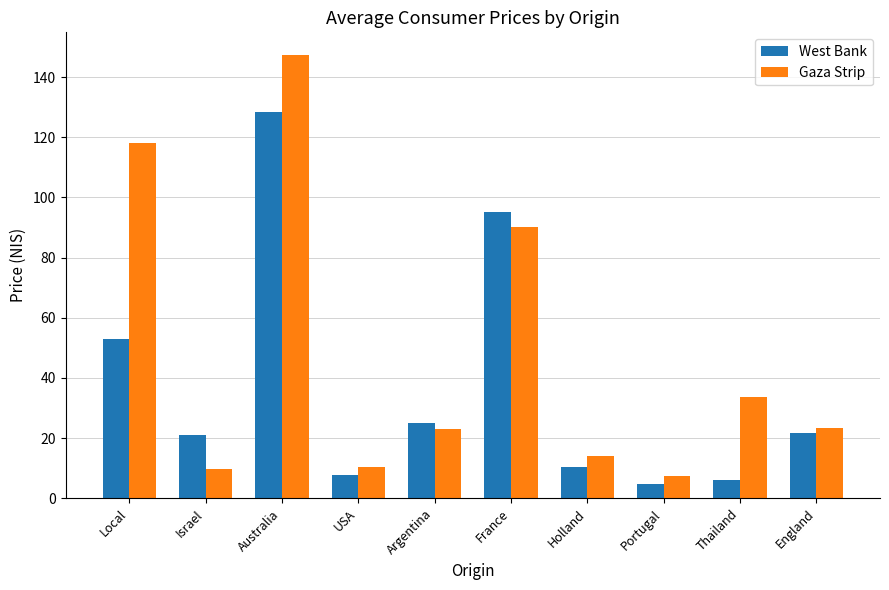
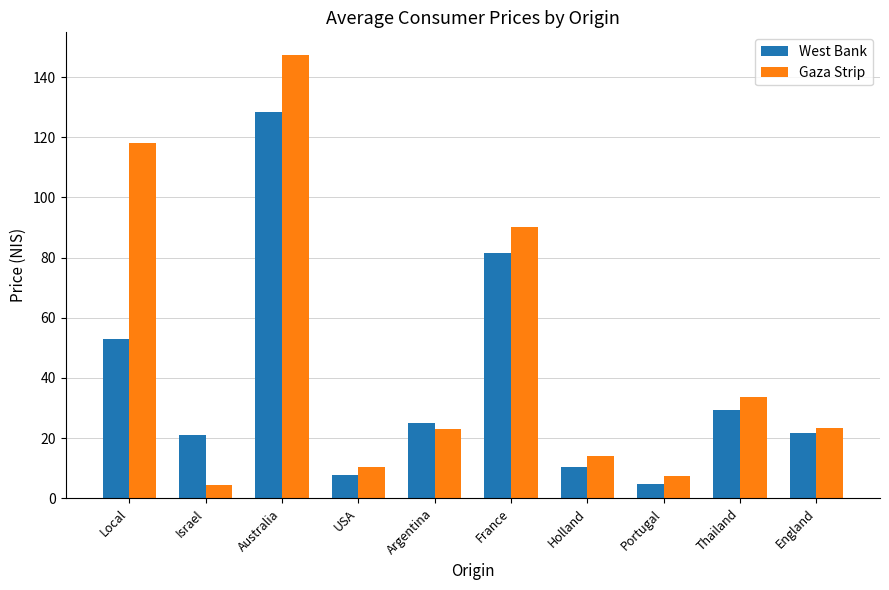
Gaza Strip, Israel: 10 -> 4
West Bank, France: 95 -> 82
West Bank, Thailand: 6 -> 29
